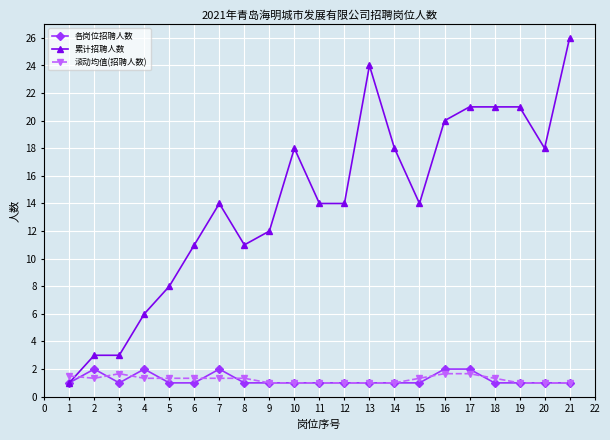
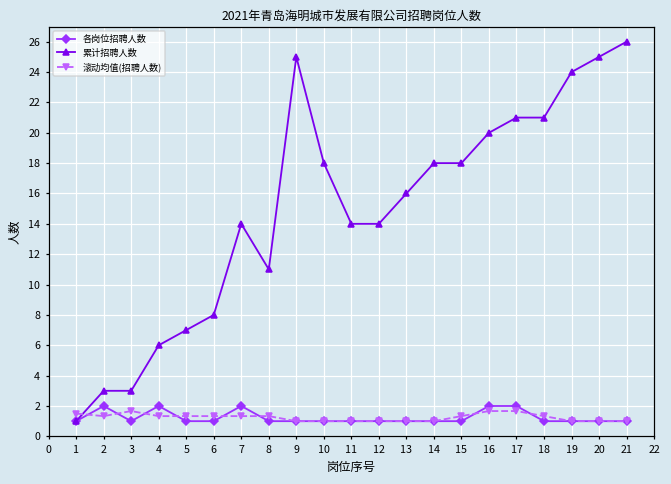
累计招聘人数, 5: 8 -> 7
累计招聘人数, 6: 11 -> 8
累计招聘人数, 9: 12 -> 25
累计招聘人数, 13: 24 -> 16
累计招聘人数, 15: 14 -> 18
累计招聘人数, 19: 21 -> 24
累计招聘人数, 20: 18 -> 25
